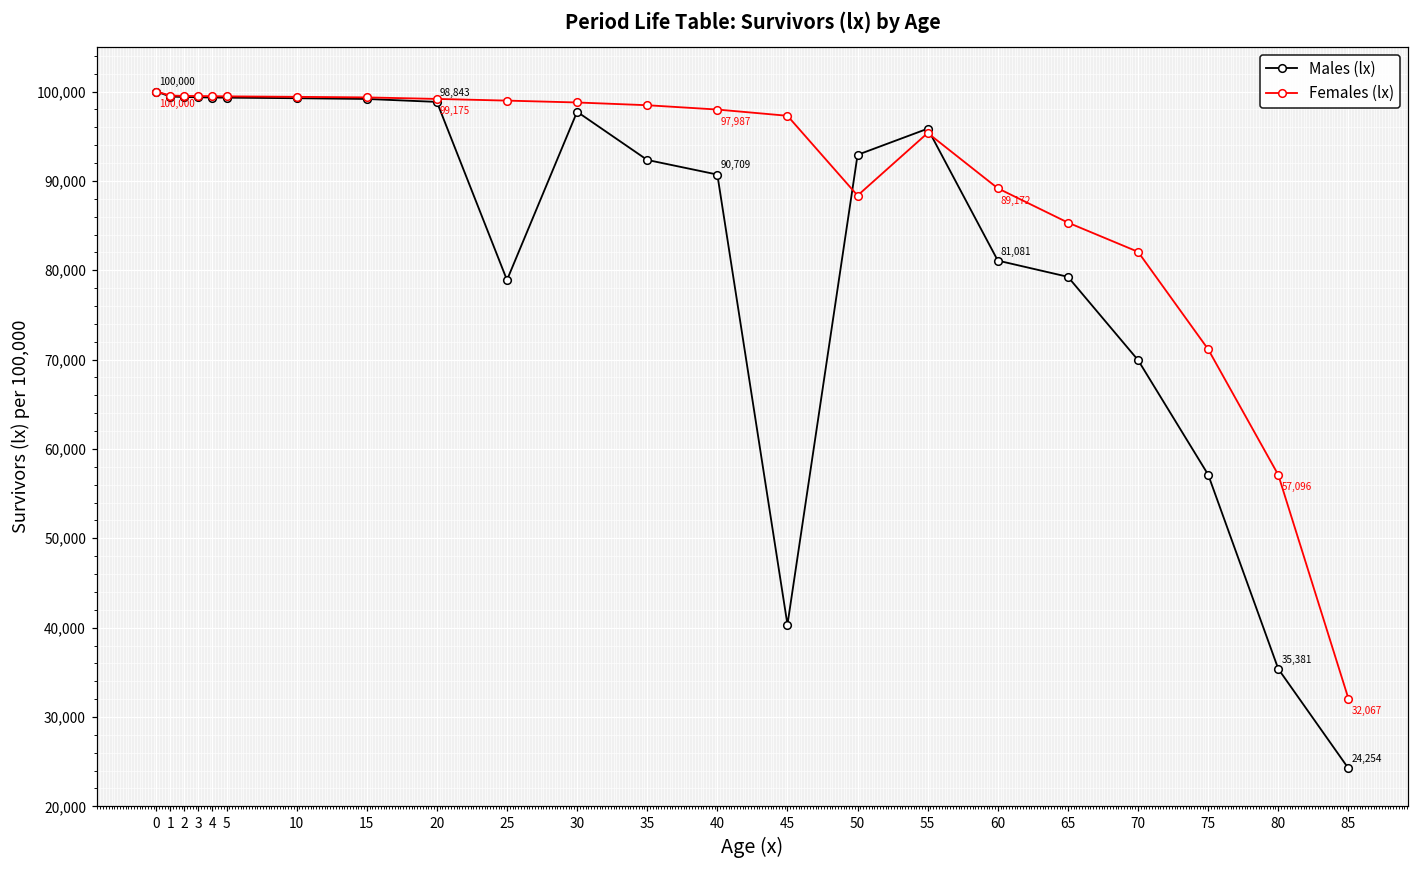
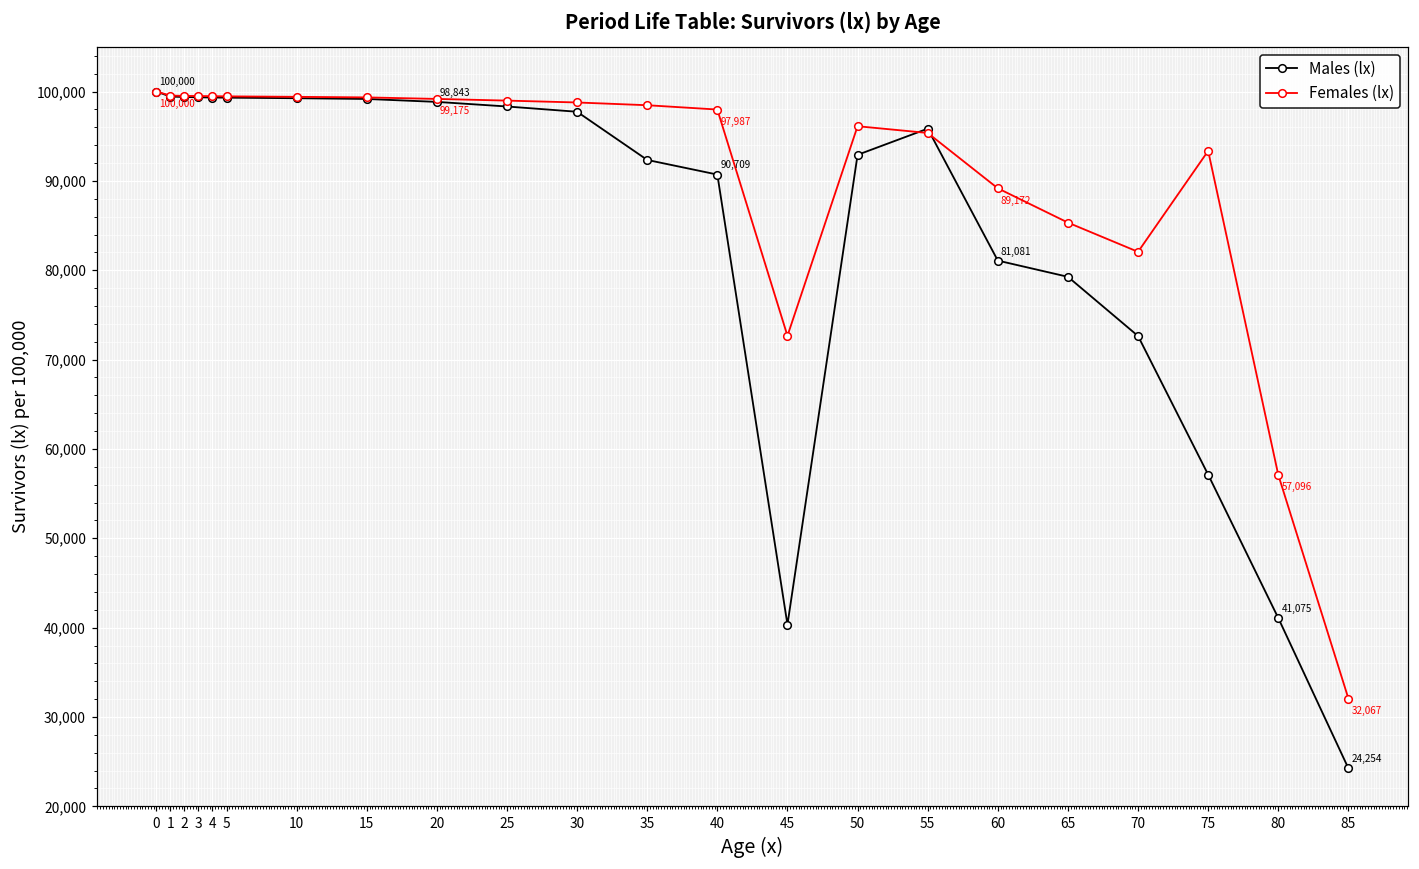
Males (lx), 25: 79,000 -> 98,000
Females (lx), 45: 97,000 -> 73,000
Females (lx), 50: 88,000 -> 96,000
Males (lx), 70: 70,000 -> 73,000
Females (lx), 75: 71,000 -> 93,000
Males (lx), 80: 35,381 -> 41,075
